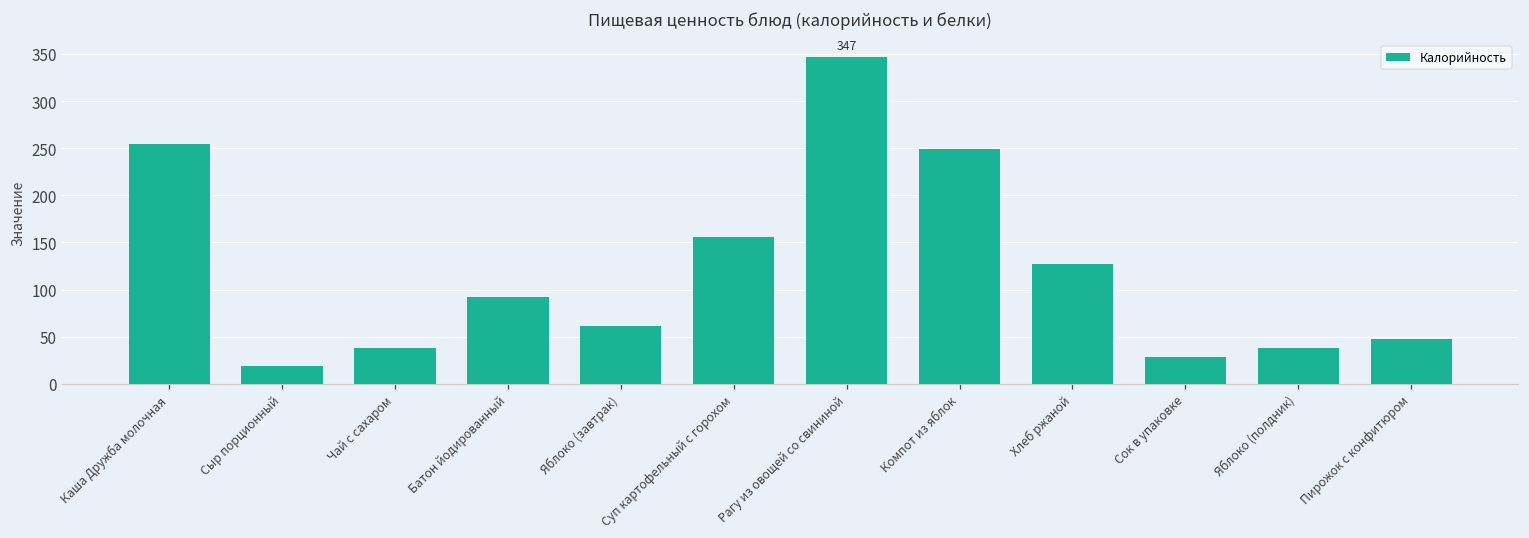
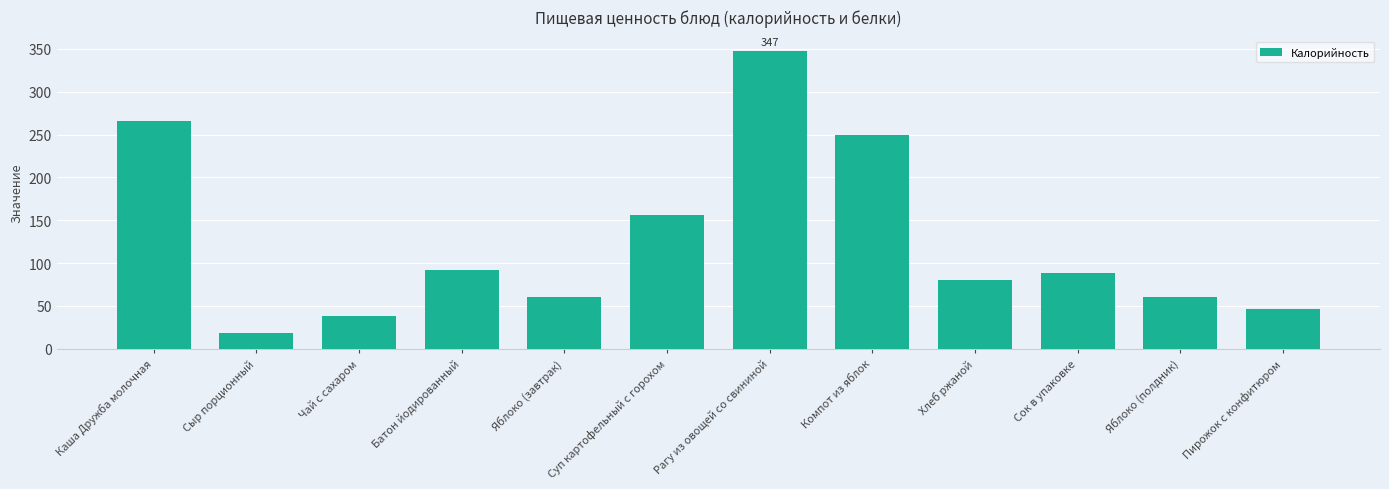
Каша Дружба молочная: 250 -> 270
Хлеб ржаной: 130 -> 80
Сок в упаковке: 30 -> 90
Яблоко (полдник): 40 -> 60
